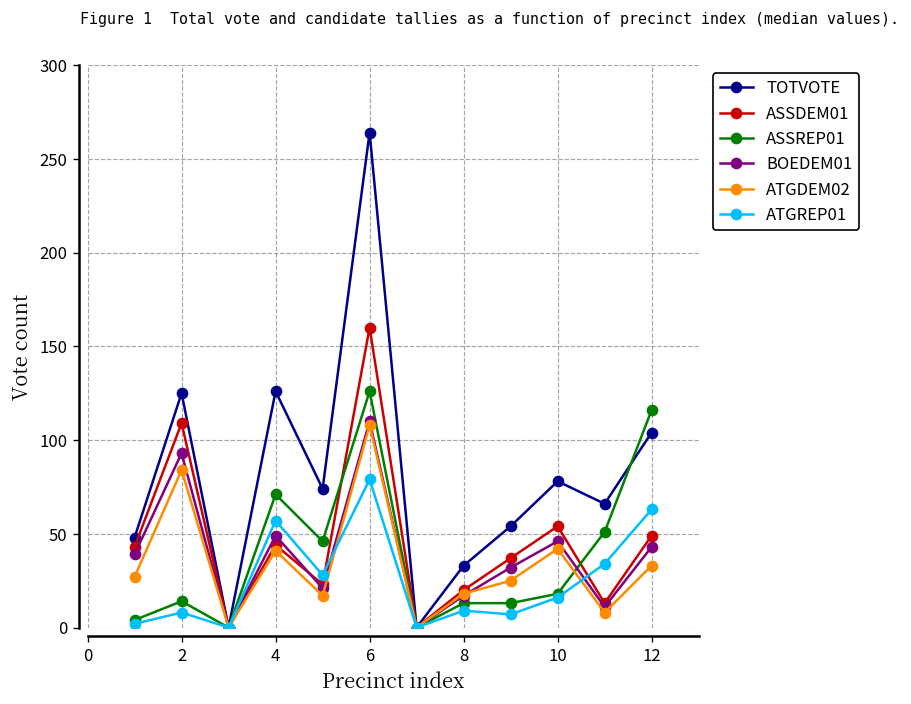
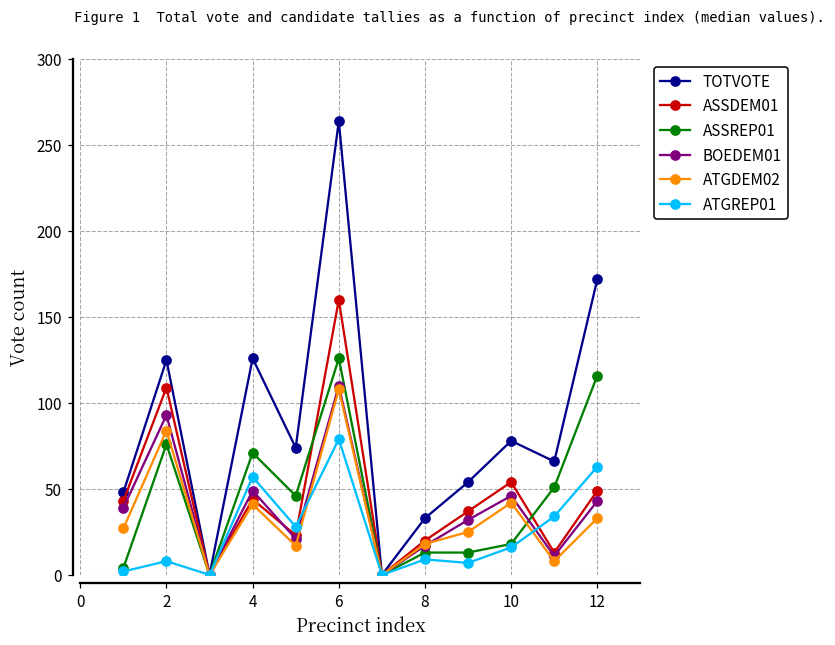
ASSREP01, 2: 14 -> 76
TOTVOTE, 12: 104 -> 172
